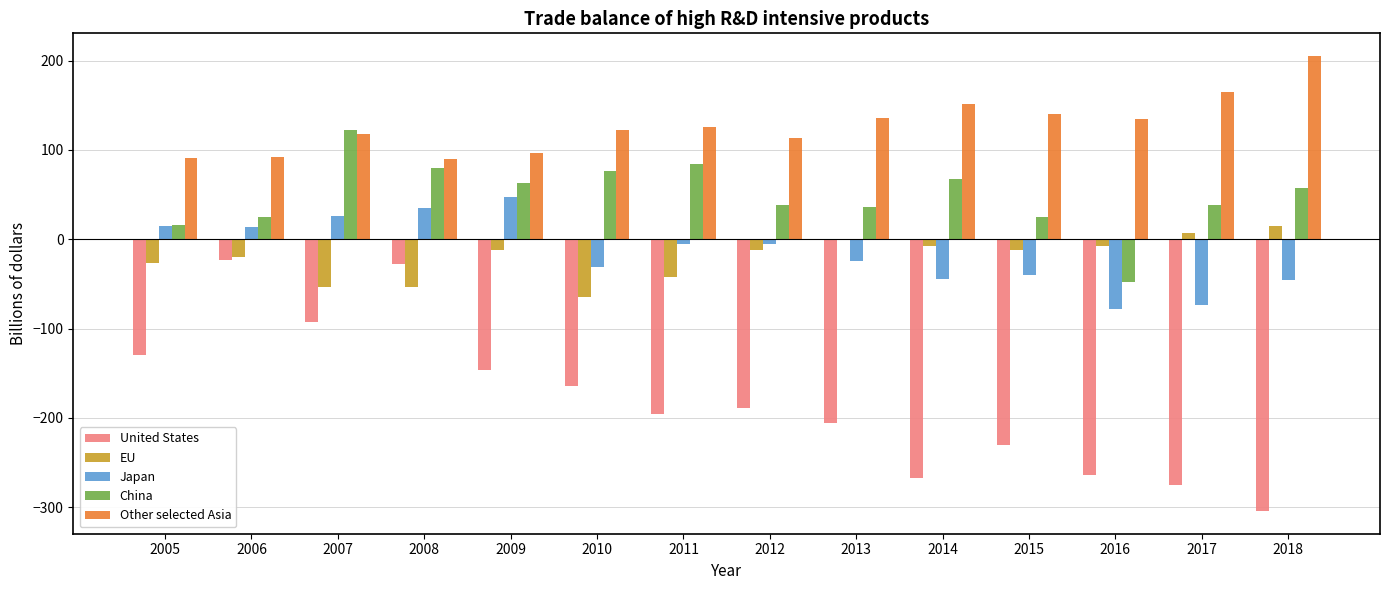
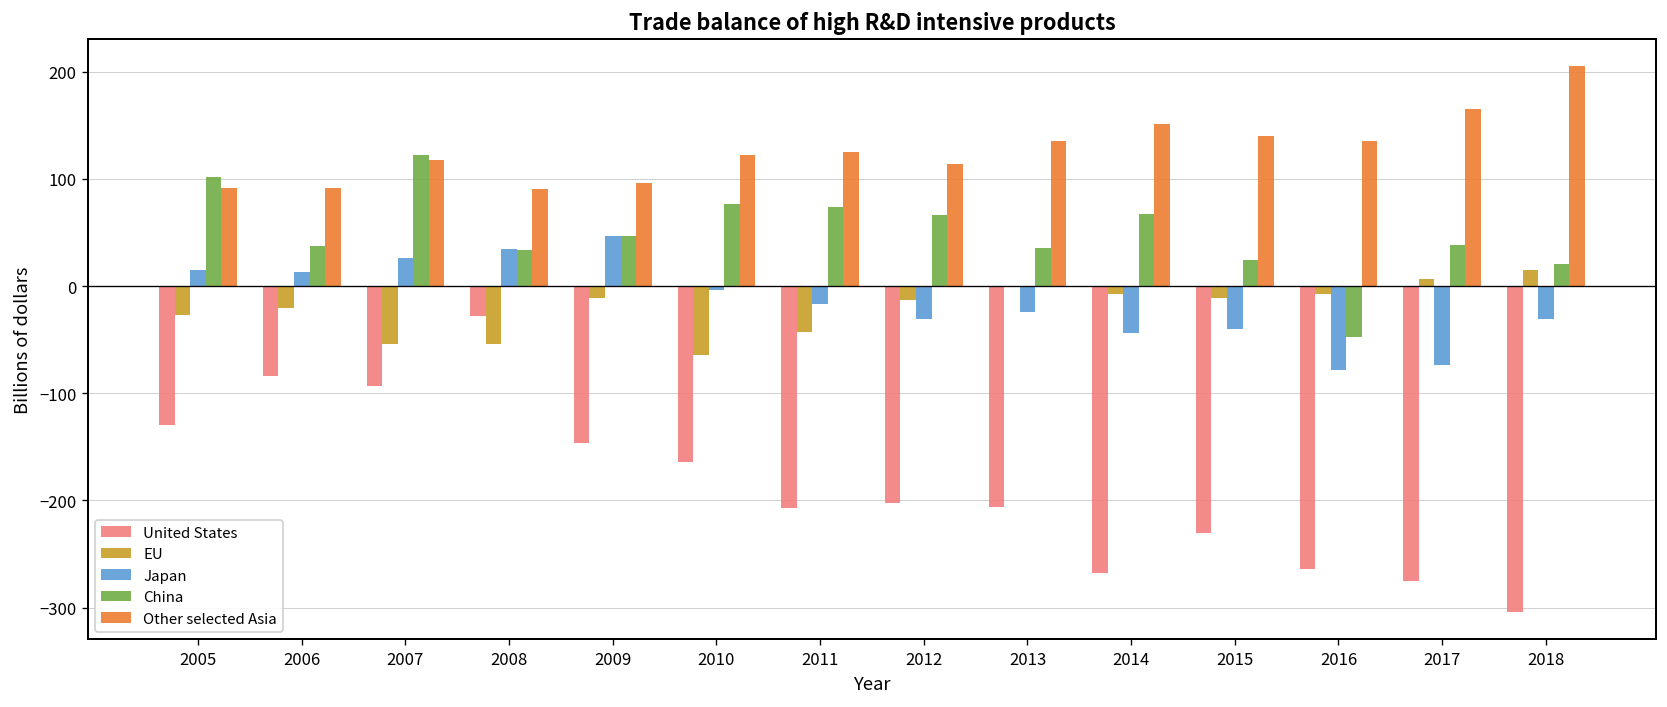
China, 2005: 20 -> 100
United States, 2006: -20 -> -80
China, 2006: 30 -> 40
China, 2008: 80 -> 30
China, 2009: 60 -> 50
Japan, 2010: -30 -> 0
United States, 2011: -200 -> -210
Japan, 2011: -10 -> -20
China, 2011: 80 -> 70
United States, 2012: -190 -> -200
Japan, 2012: 0 -> -30
China, 2012: 40 -> 70
Japan, 2018: -50 -> -30
China, 2018: 60 -> 20
